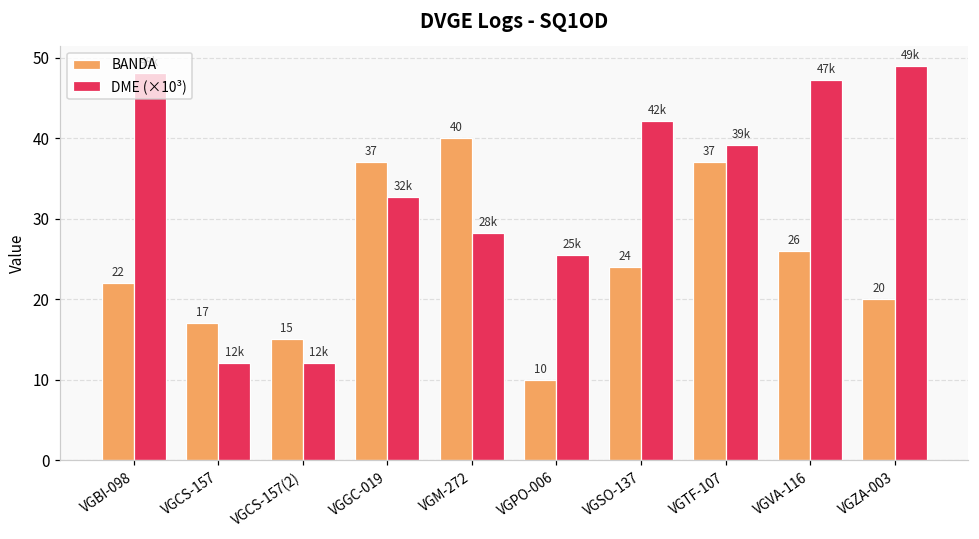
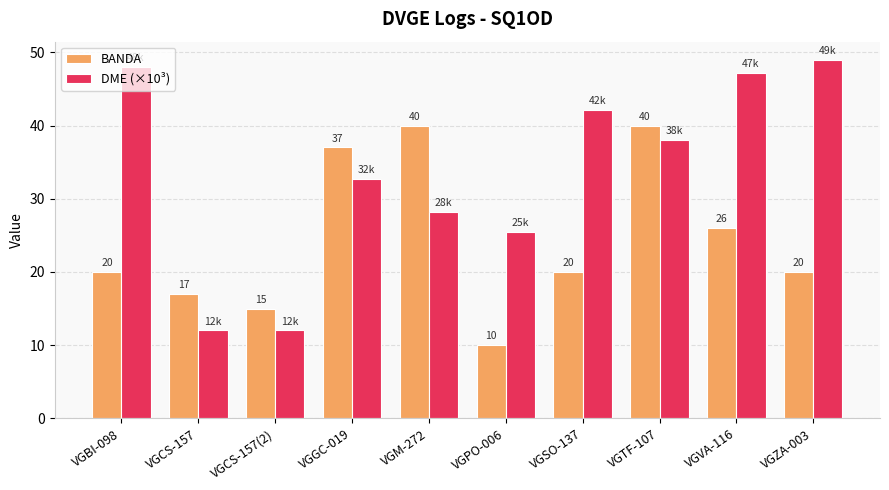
BANDA, VGBI-098: 22 -> 20
BANDA, VGSO-137: 24 -> 20
BANDA, VGTF-107: 37 -> 40
DME (×10³), VGTF-107: 39k -> 38k
